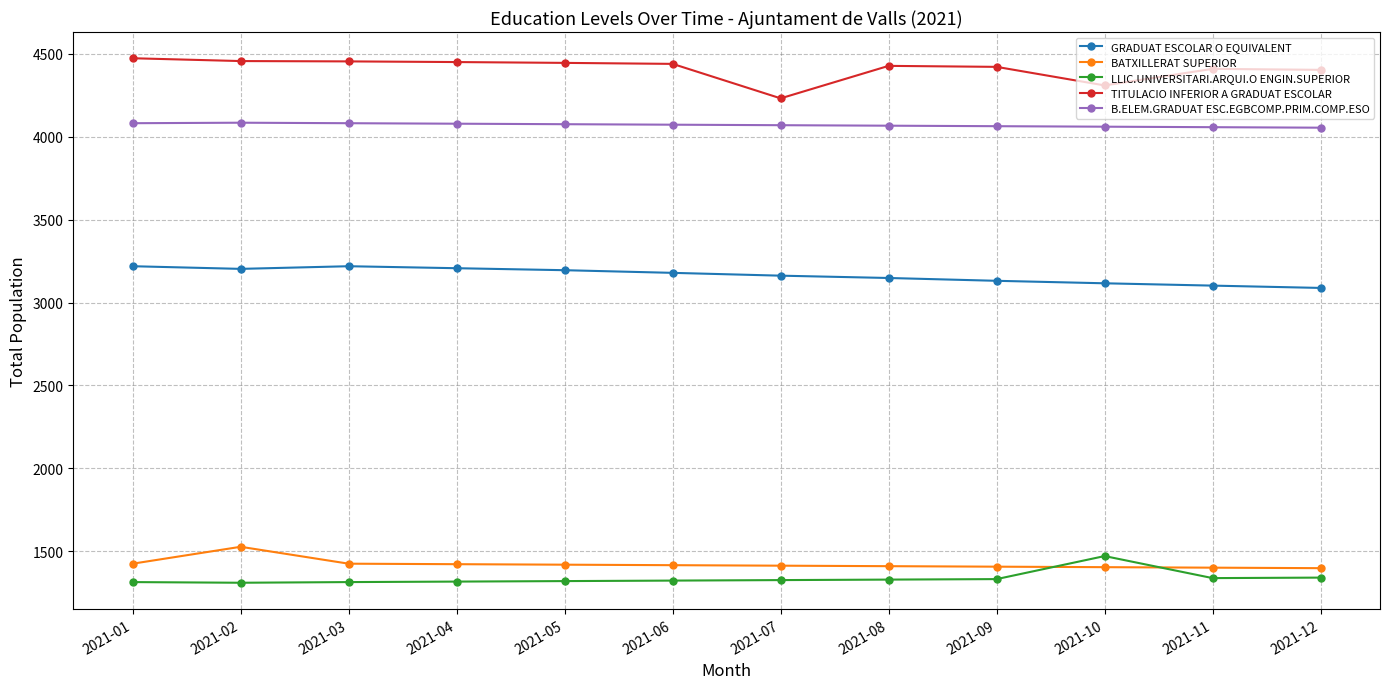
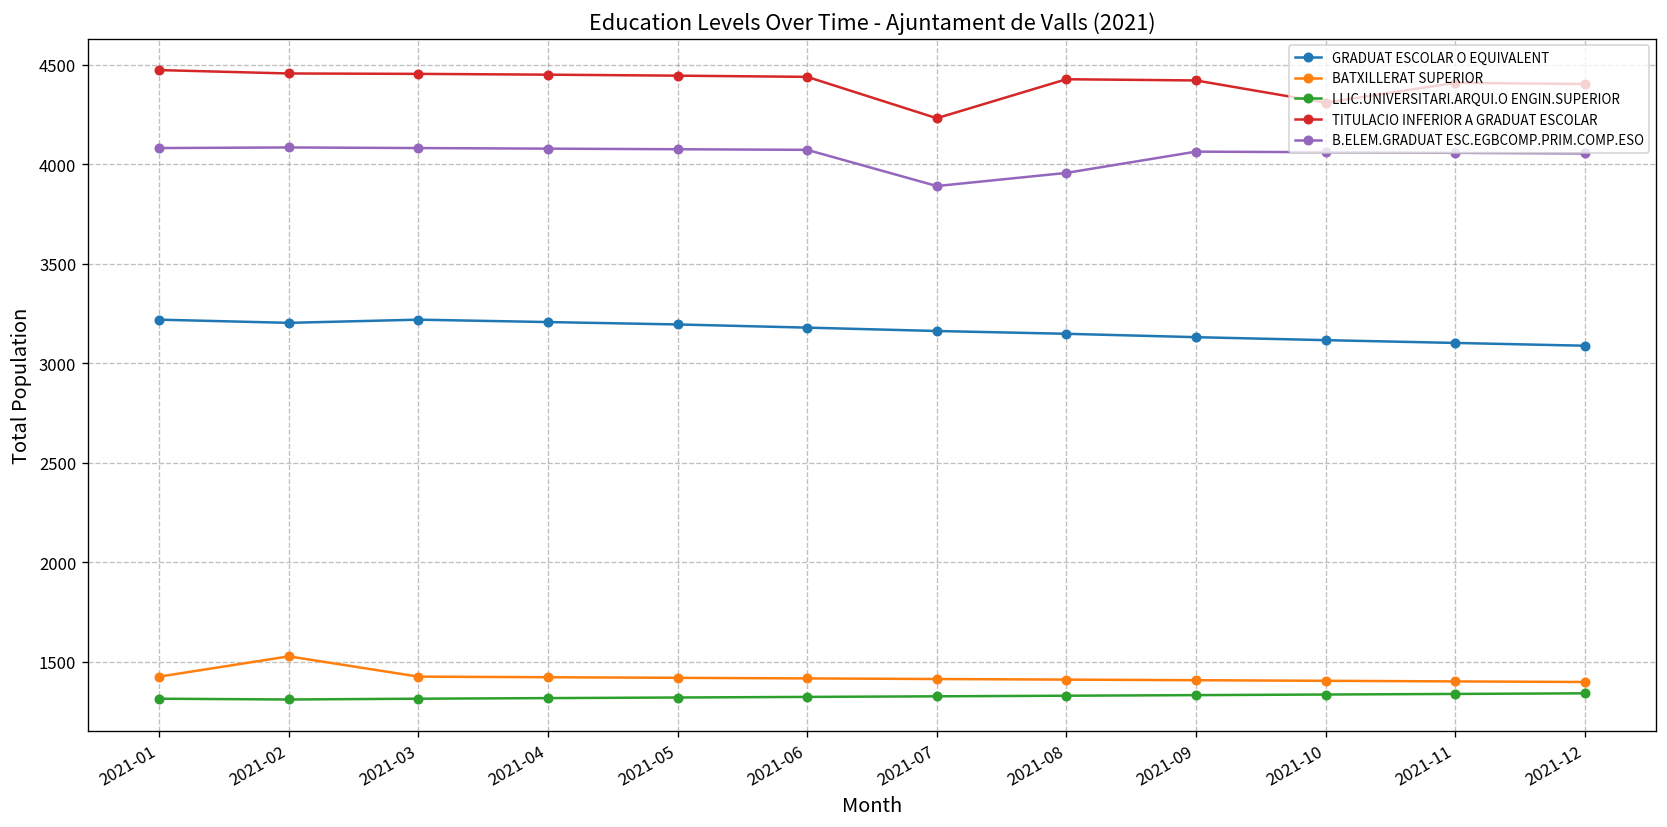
B.ELEM.GRADUAT ESC.EGBCOMP.PRIM.COMP.ESO, 2021-07: 4070 -> 3890
B.ELEM.GRADUAT ESC.EGBCOMP.PRIM.COMP.ESO, 2021-08: 4070 -> 3960
LLIC.UNIVERSITARI.ARQUI.O ENGIN.SUPERIOR, 2021-10: 1470 -> 1330
